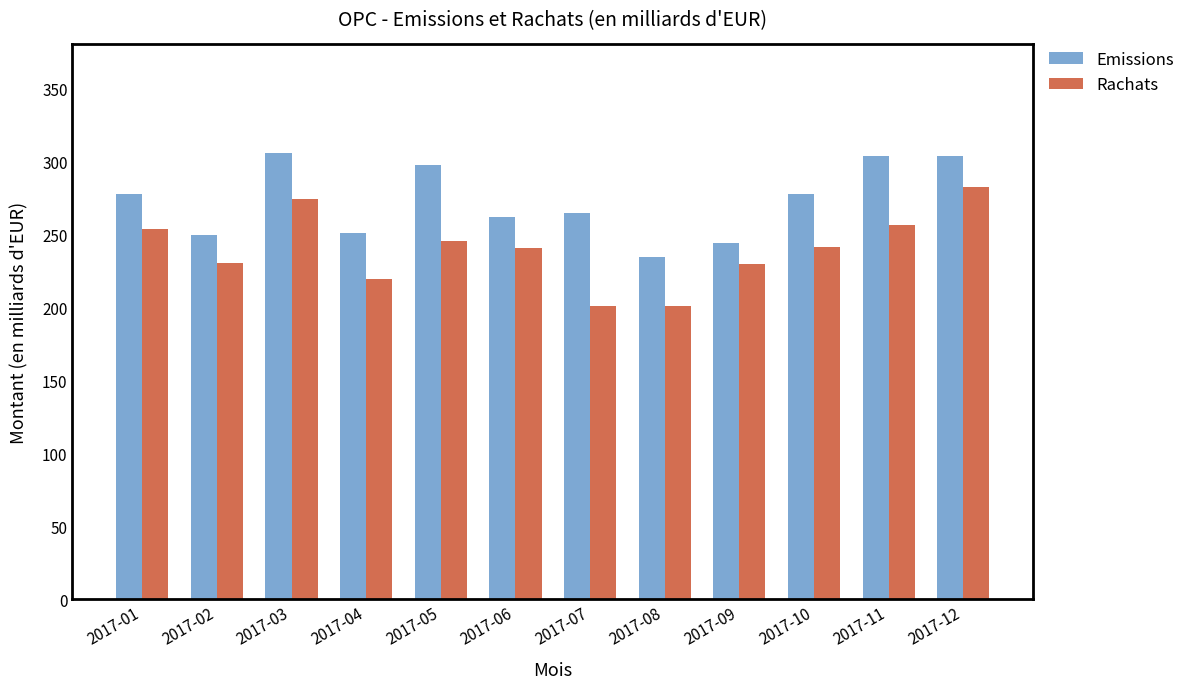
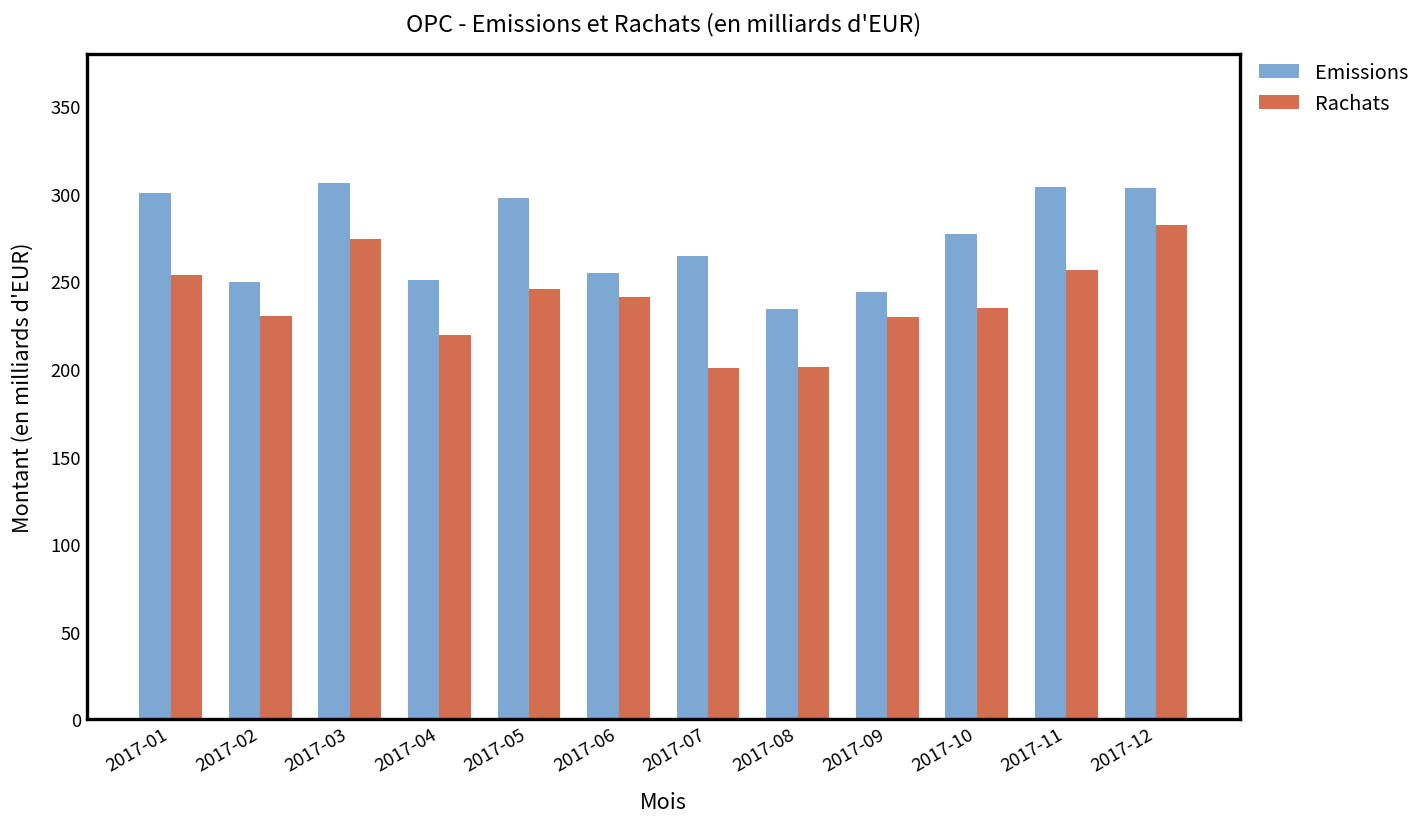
Emissions, 2017-01: 277 -> 300
Emissions, 2017-06: 262 -> 255
Rachats, 2017-10: 241 -> 235
